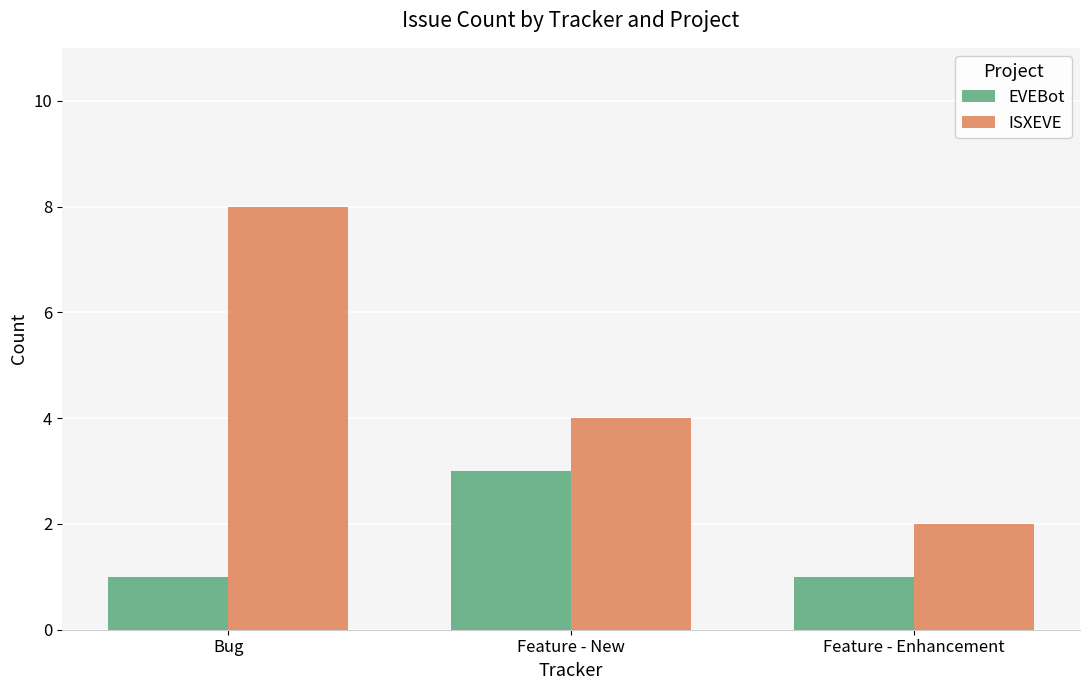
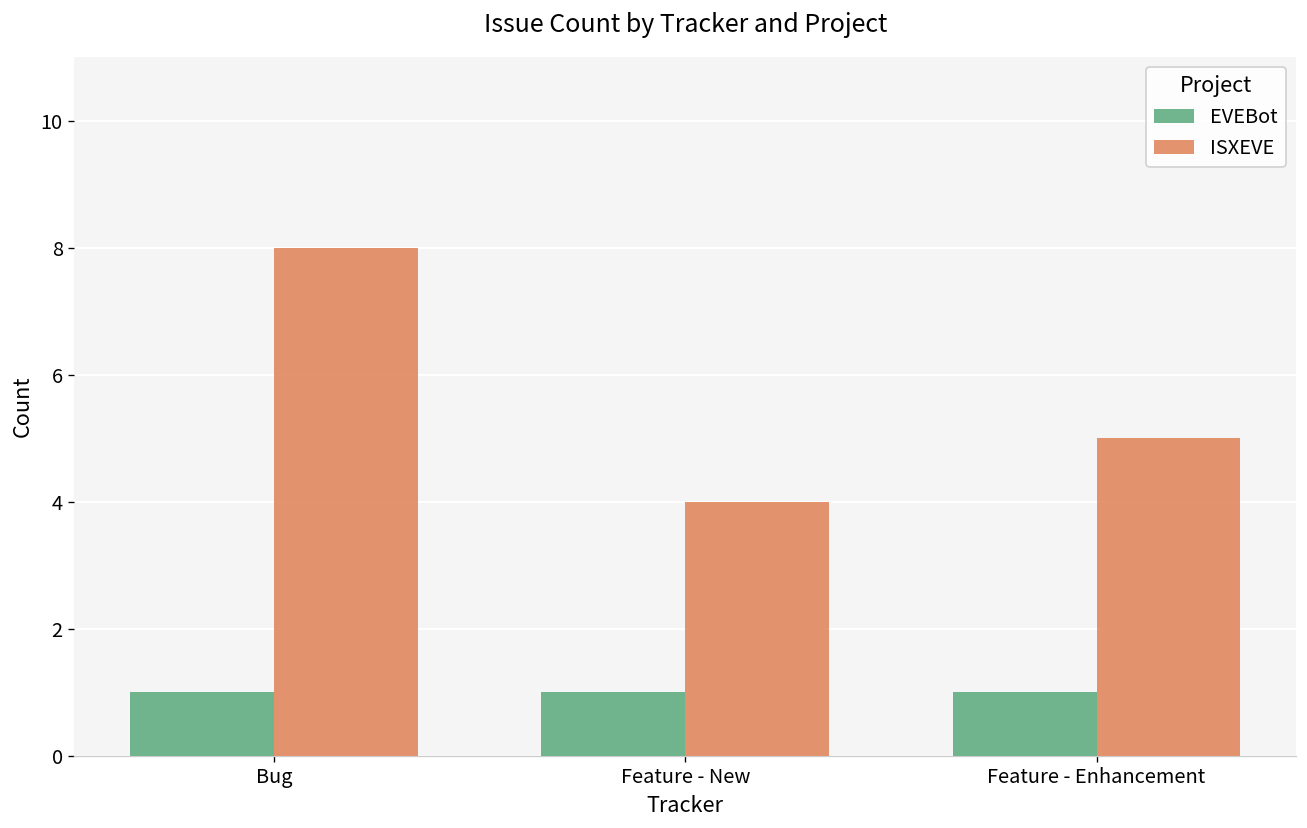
EVEBot, Feature - New: 3 -> 1
ISXEVE, Feature - Enhancement: 2 -> 5
